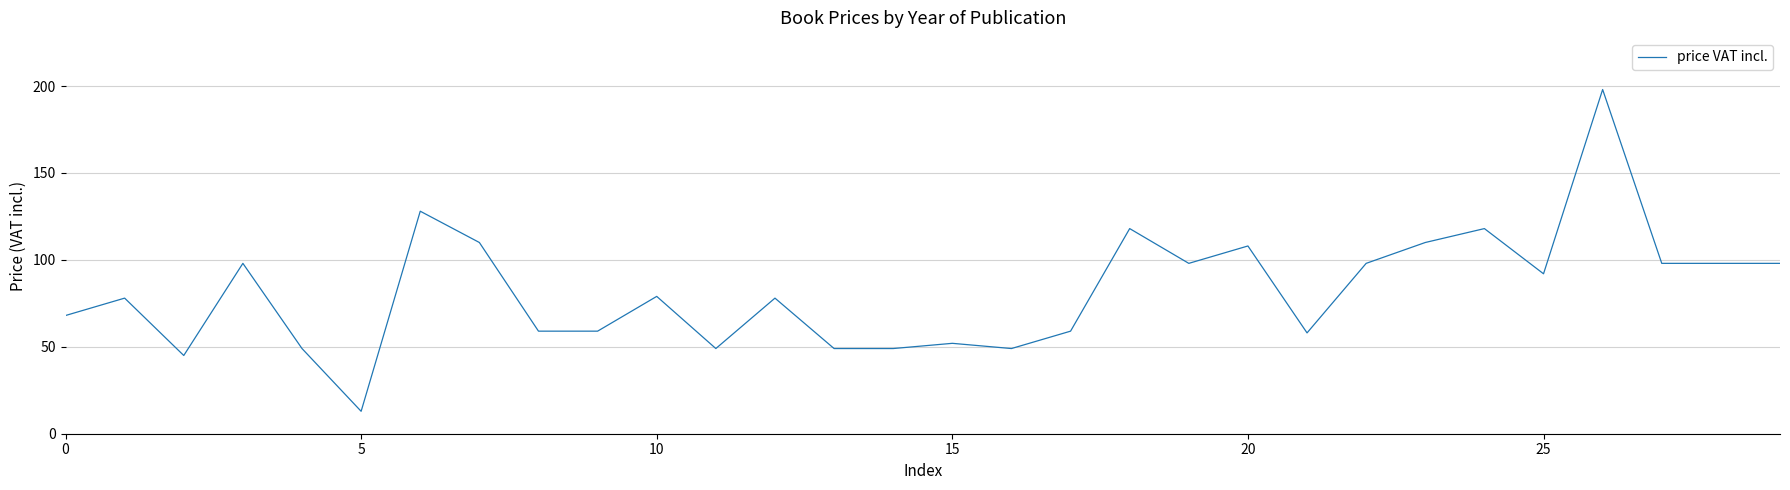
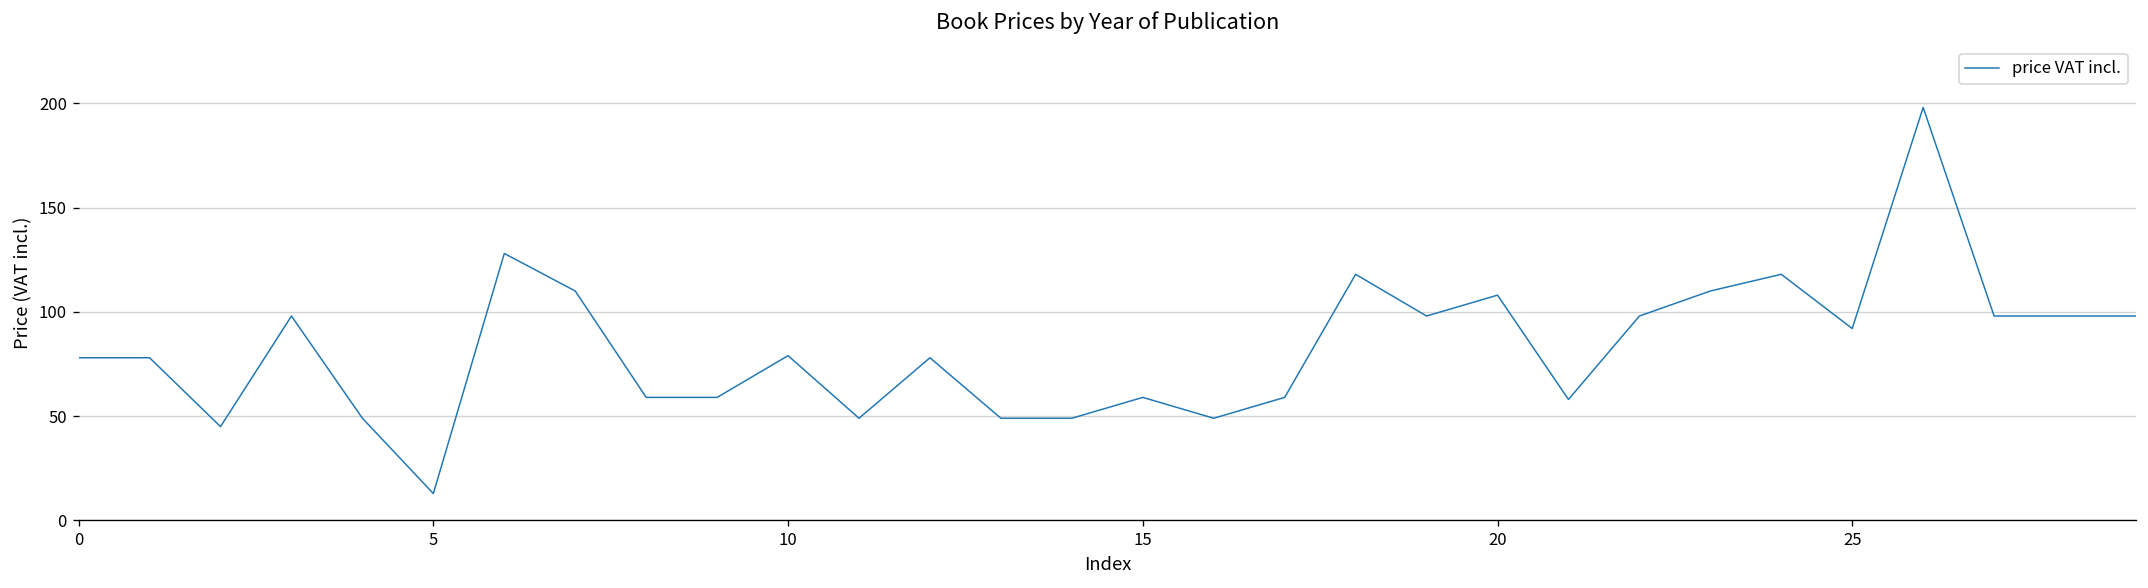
0: 68 -> 78
15: 52 -> 59
